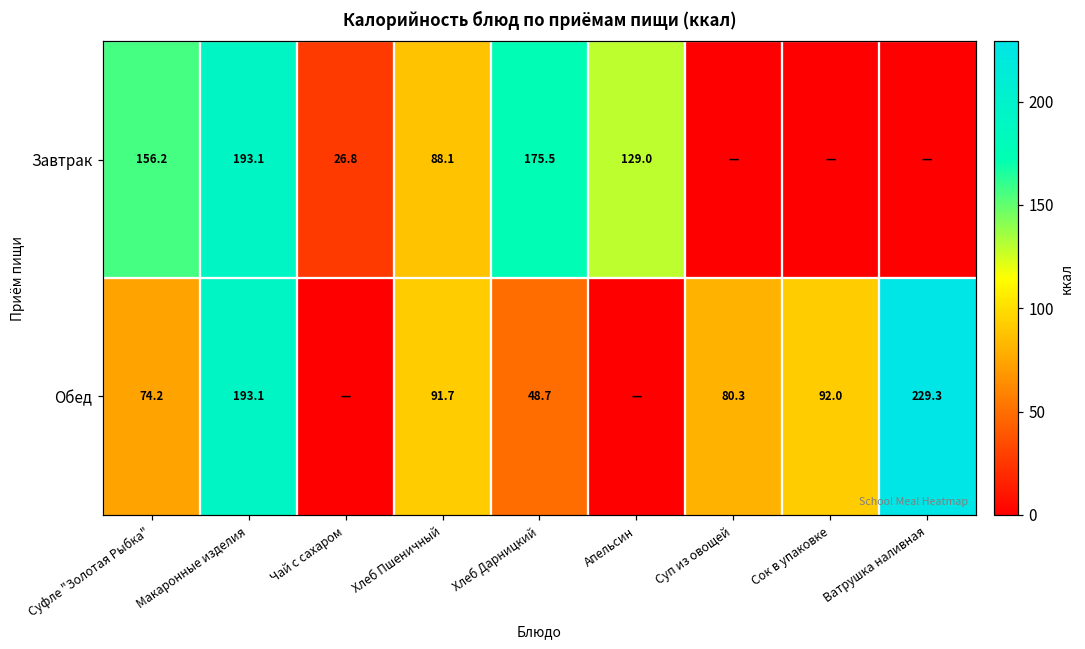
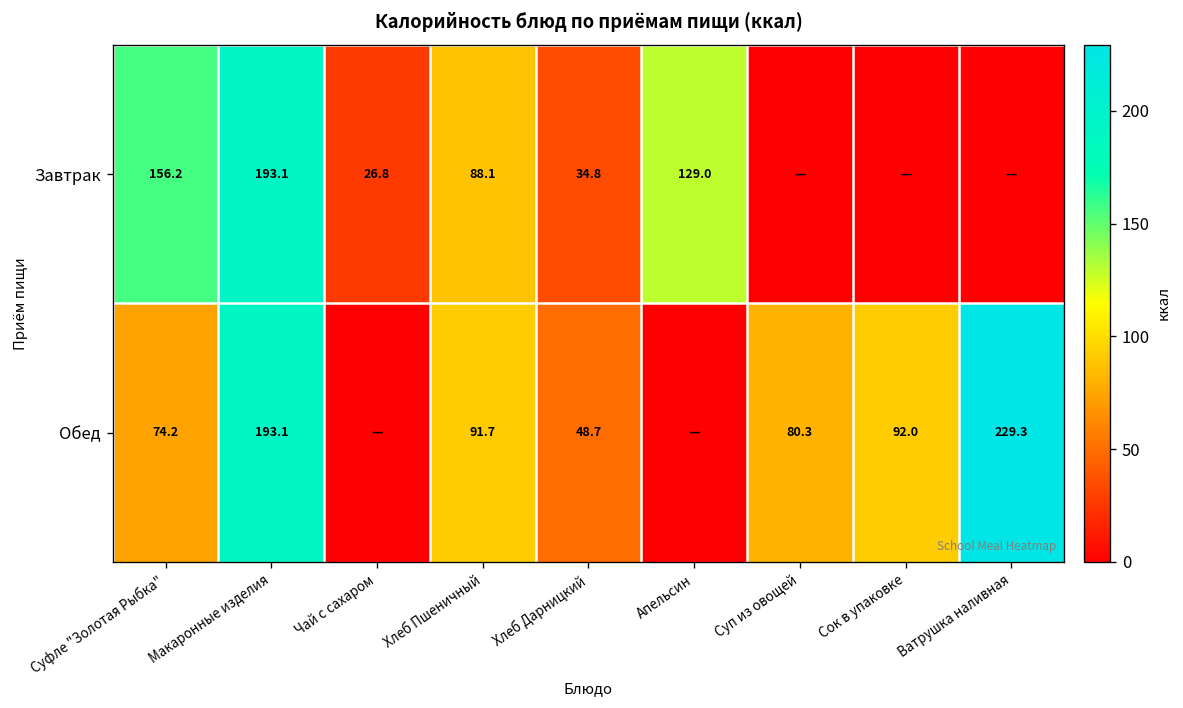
Завтрак, Хлеб Дарницкий: 175.5 -> 34.8
